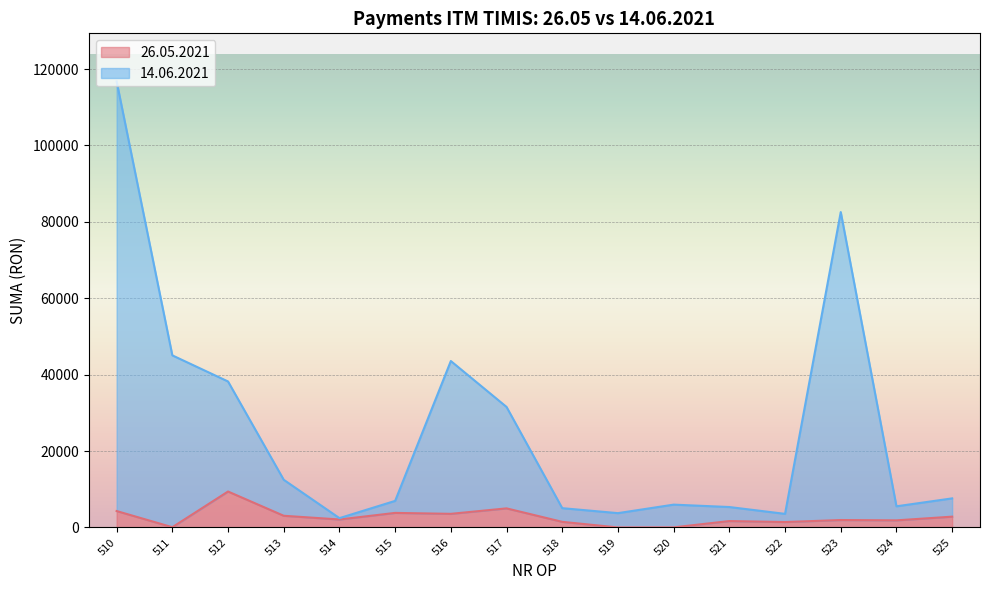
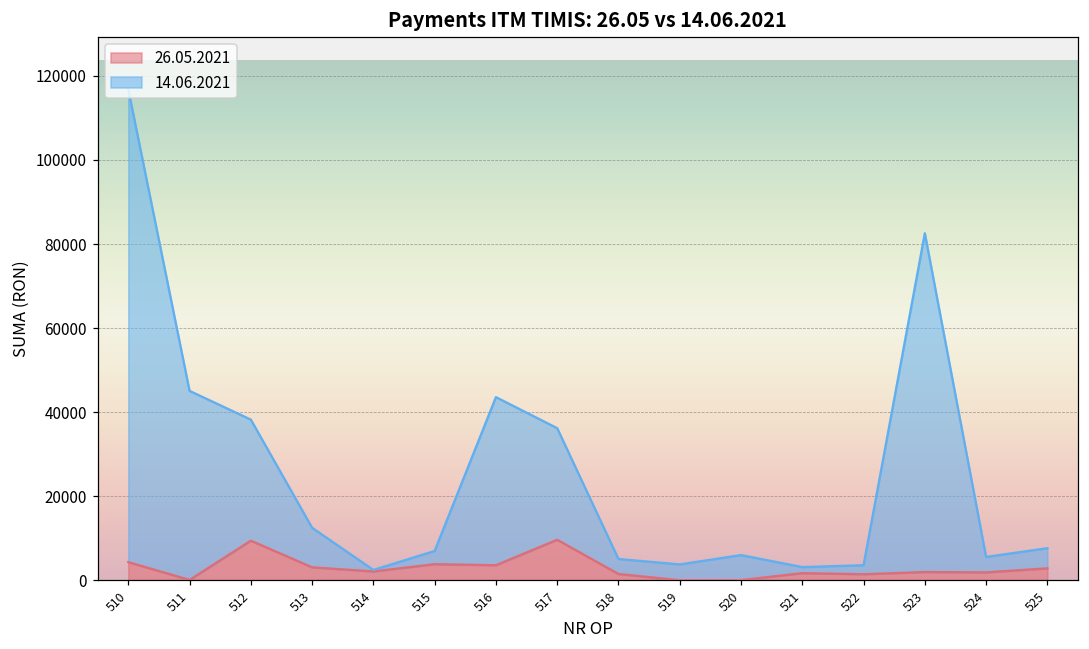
26.05.2021, 517: 5000 -> 10000
14.06.2021, 521: 4000 -> 1000
